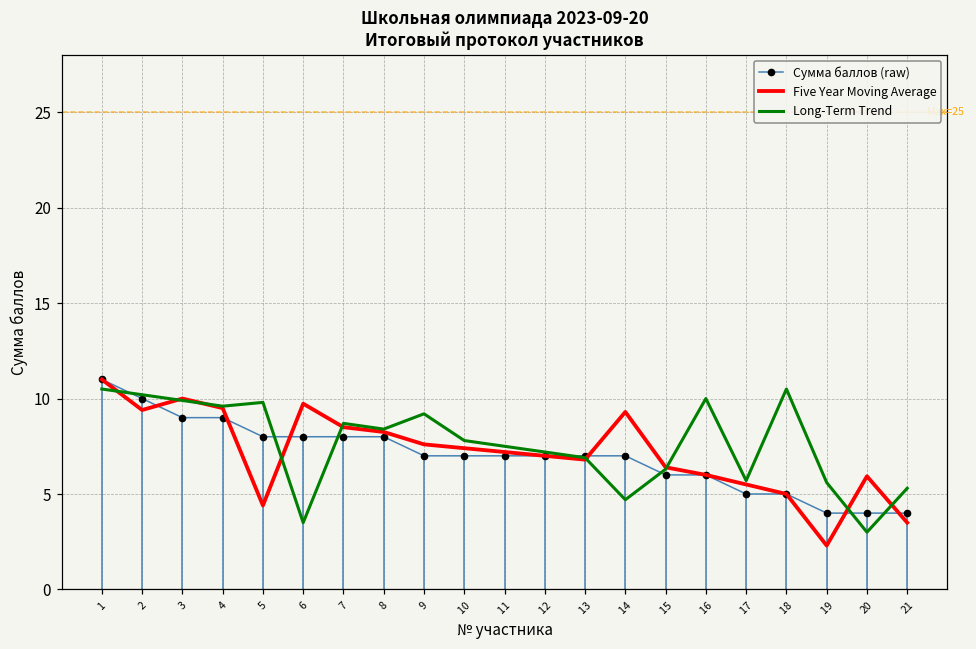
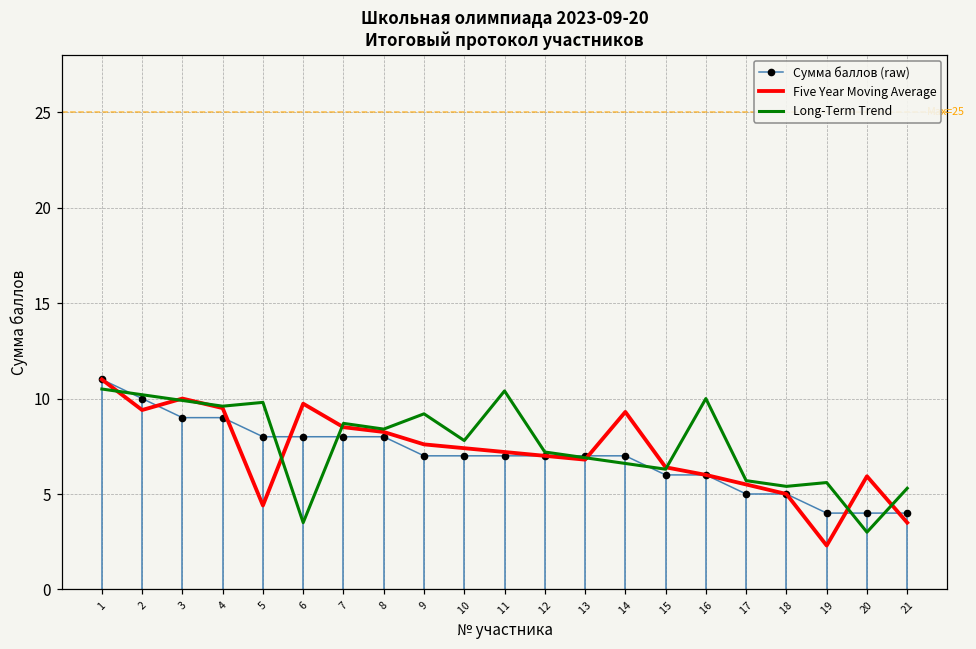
Long-Term Trend, 11: 7.5 -> 10.4
Long-Term Trend, 14: 4.7 -> 6.6
Long-Term Trend, 18: 10.5 -> 5.4
